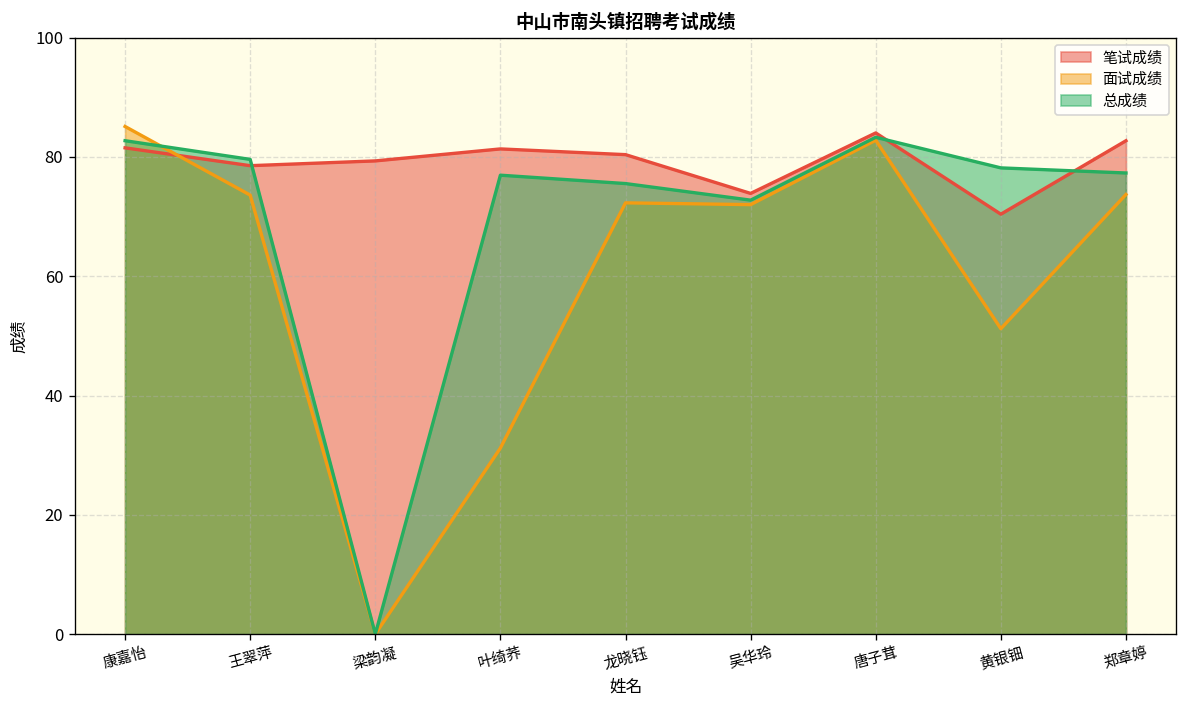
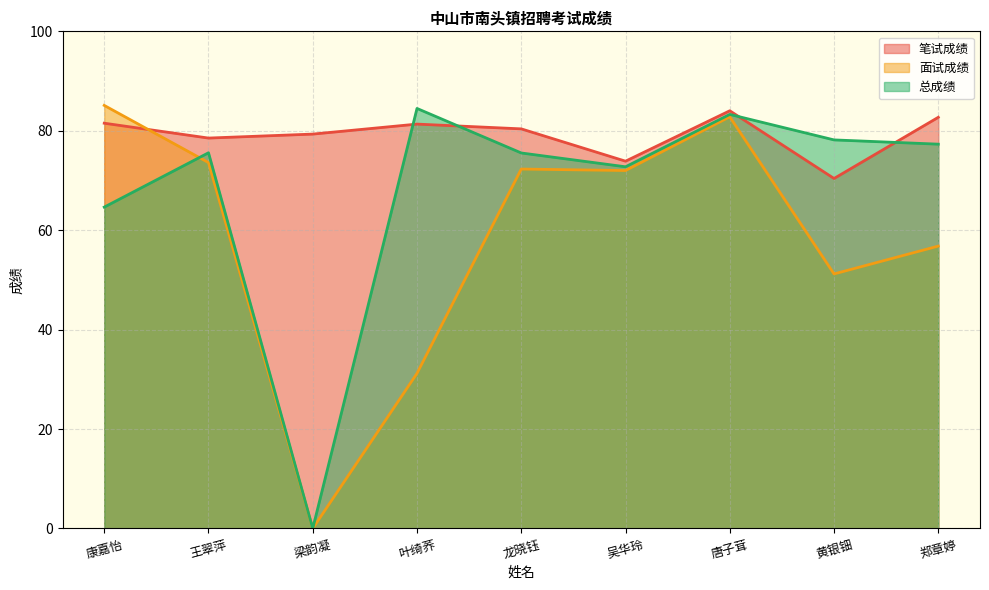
总成绩, 康嘉怡: 83 -> 65
总成绩, 王翠萍: 80 -> 76
总成绩, 叶绮荞: 77 -> 84
面试成绩, 郑章婷: 74 -> 57
